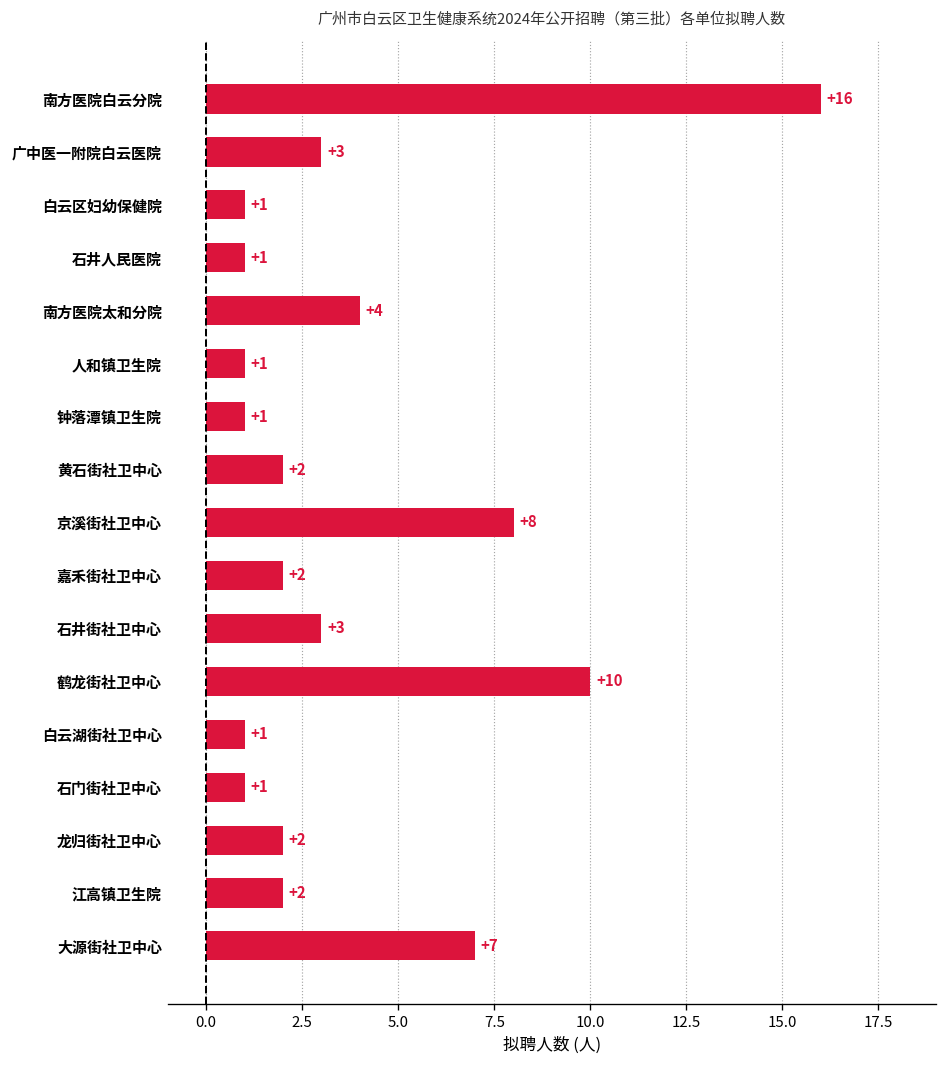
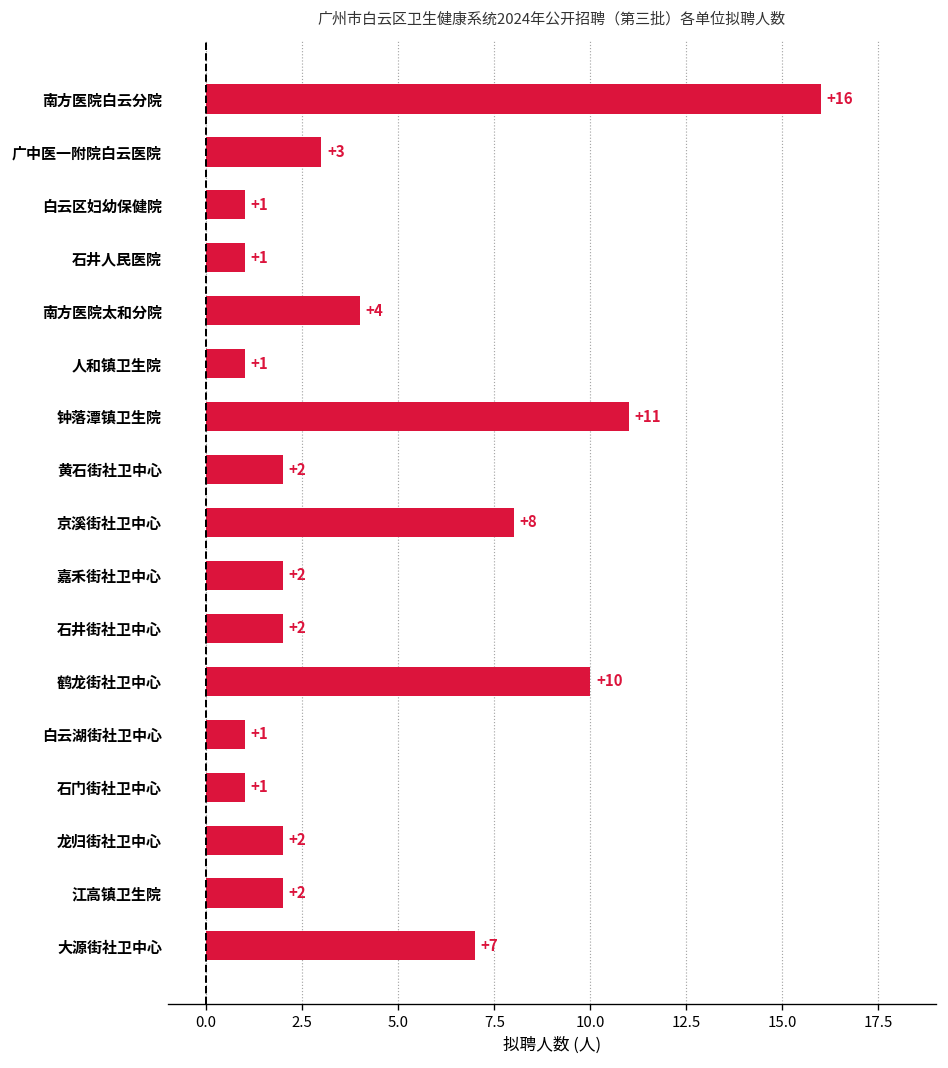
钟落潭镇卫生院: +1 -> +11
石井街社卫中心: +3 -> +2
